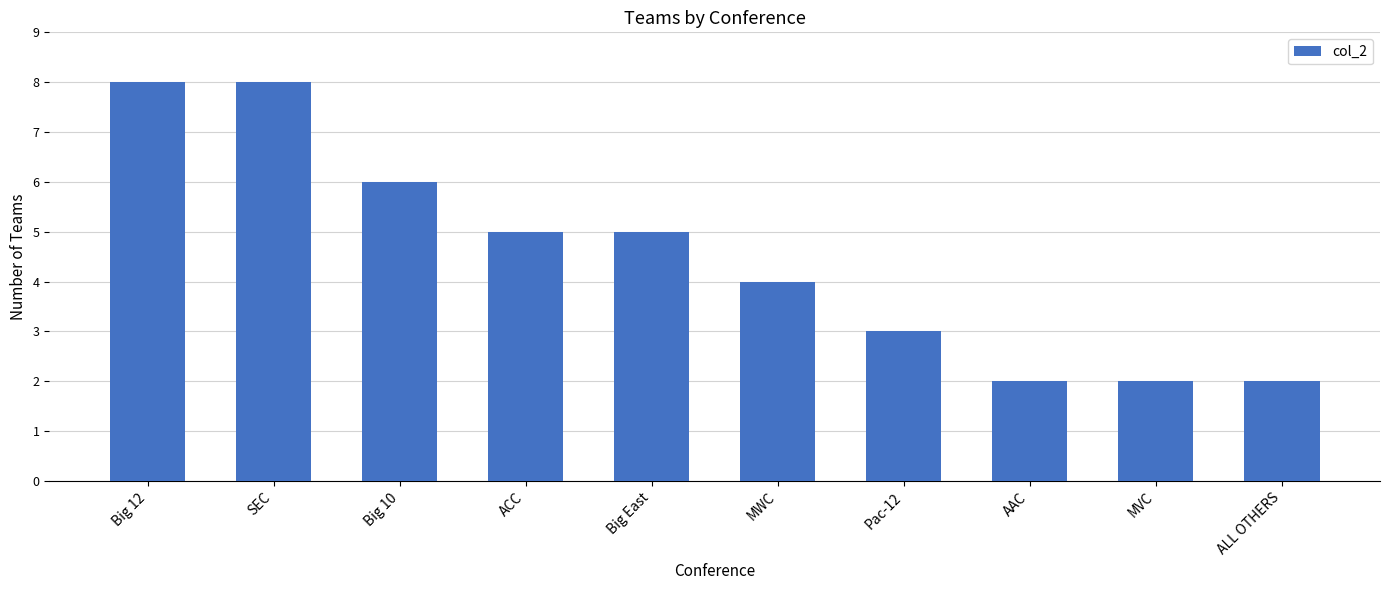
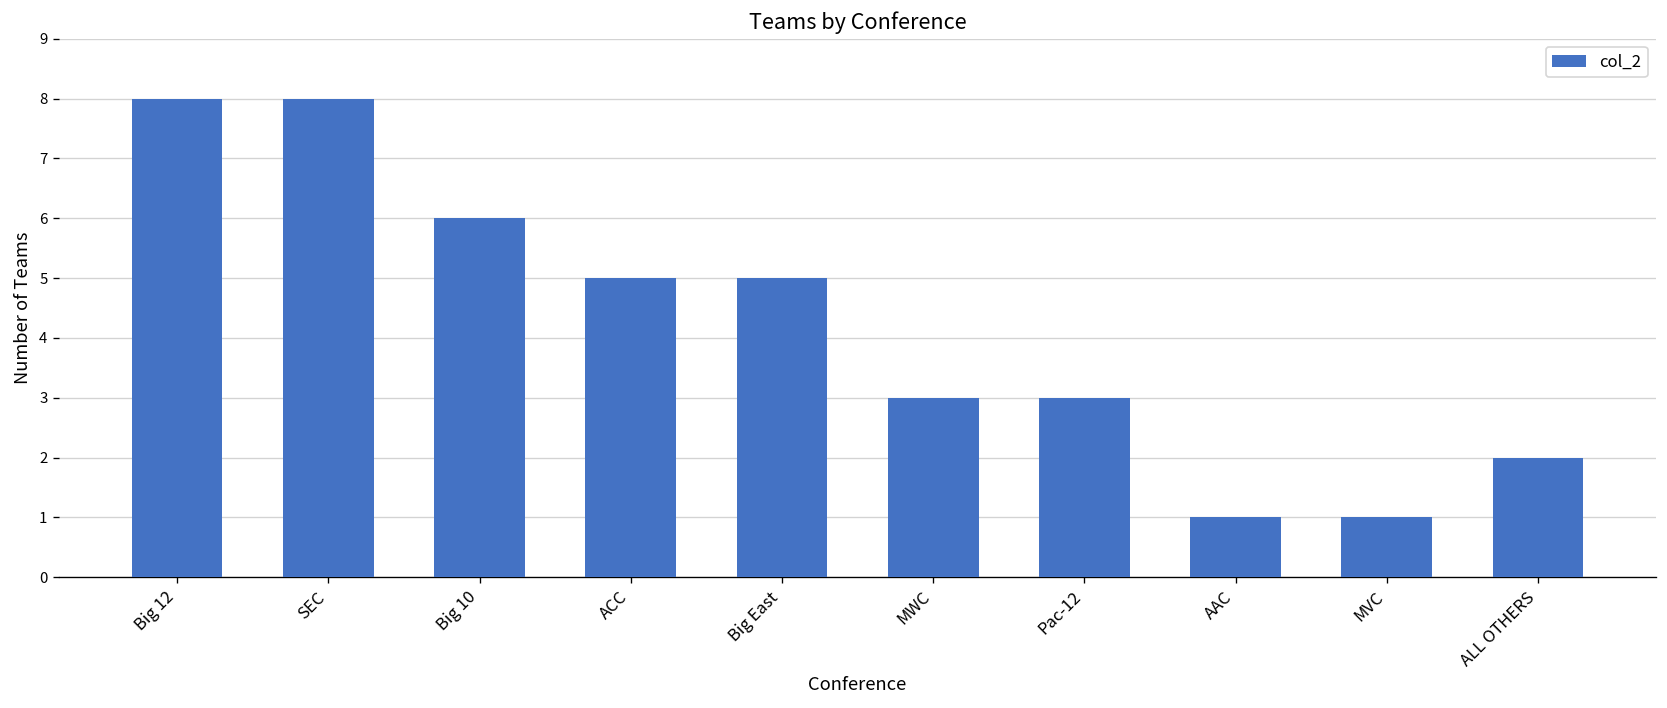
MWC: 4 -> 3
AAC: 2 -> 1
MVC: 2 -> 1
